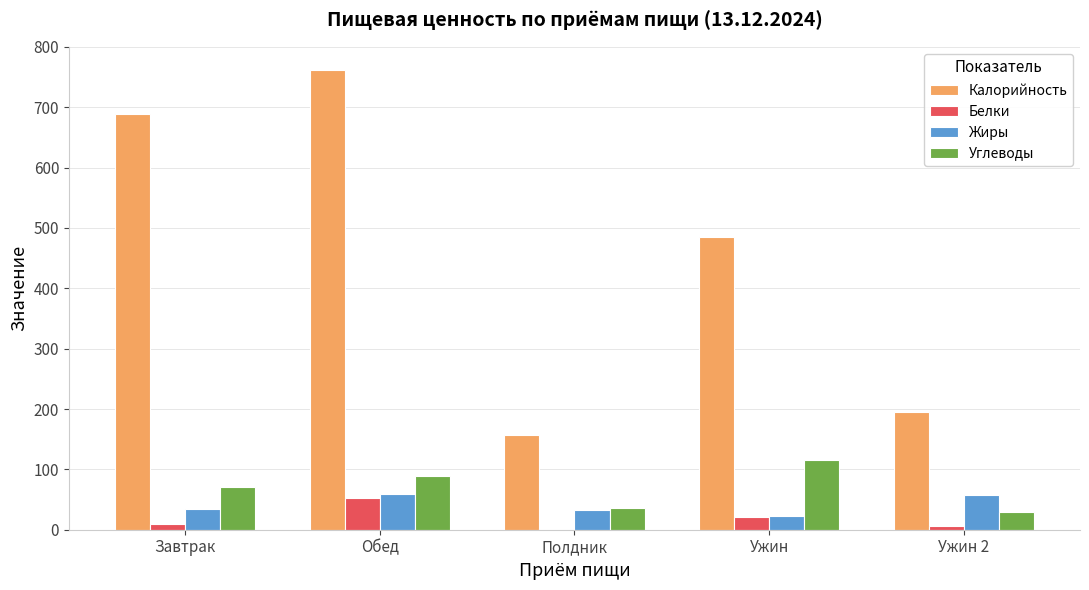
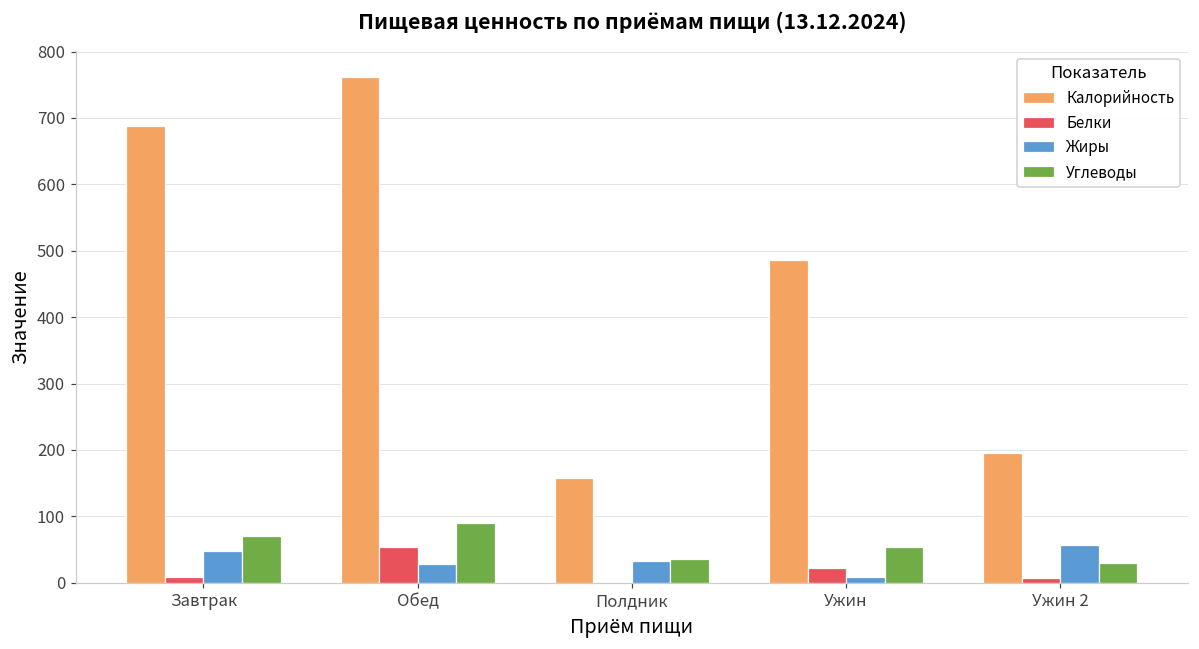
Жиры, Завтрак: 30 -> 50
Жиры, Обед: 60 -> 30
Жиры, Ужин: 20 -> 10
Углеводы, Ужин: 120 -> 50
